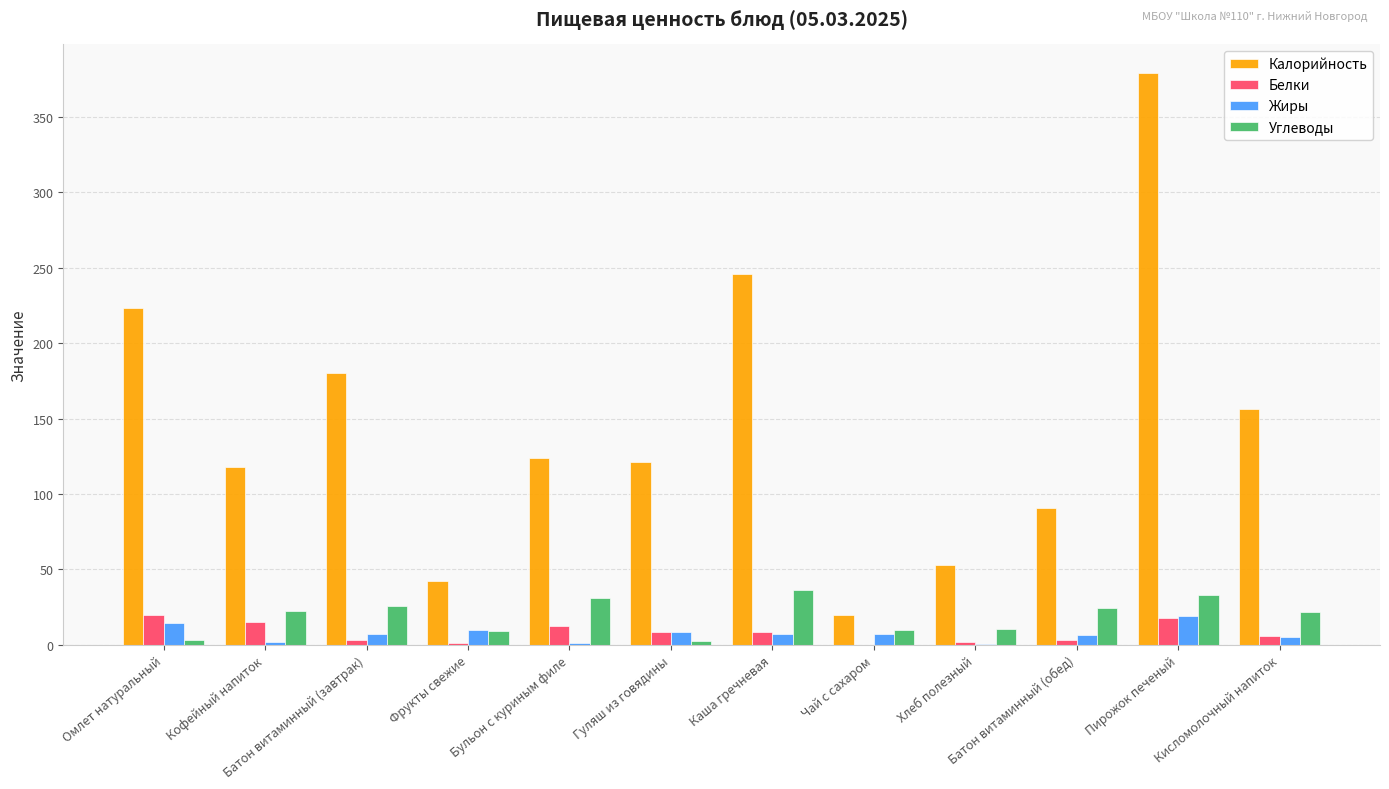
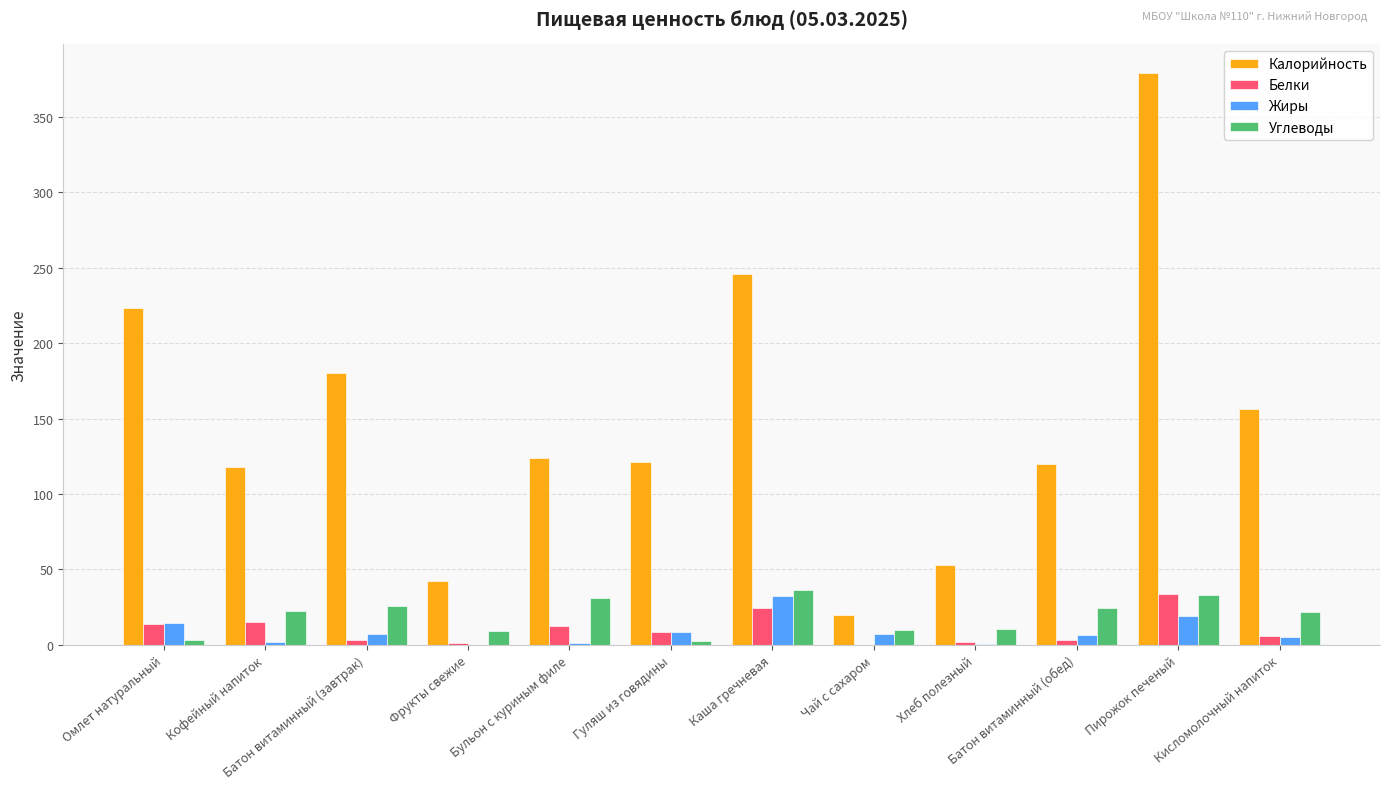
Белки, Омлет натуральный: 20 -> 14
Жиры, Фрукты свежие: 10 -> 0
Белки, Каша гречневая: 9 -> 25
Жиры, Каша гречневая: 7 -> 33
Калорийность, Батон витаминный (обед): 91 -> 120
Белки, Пирожок печеный: 18 -> 34
